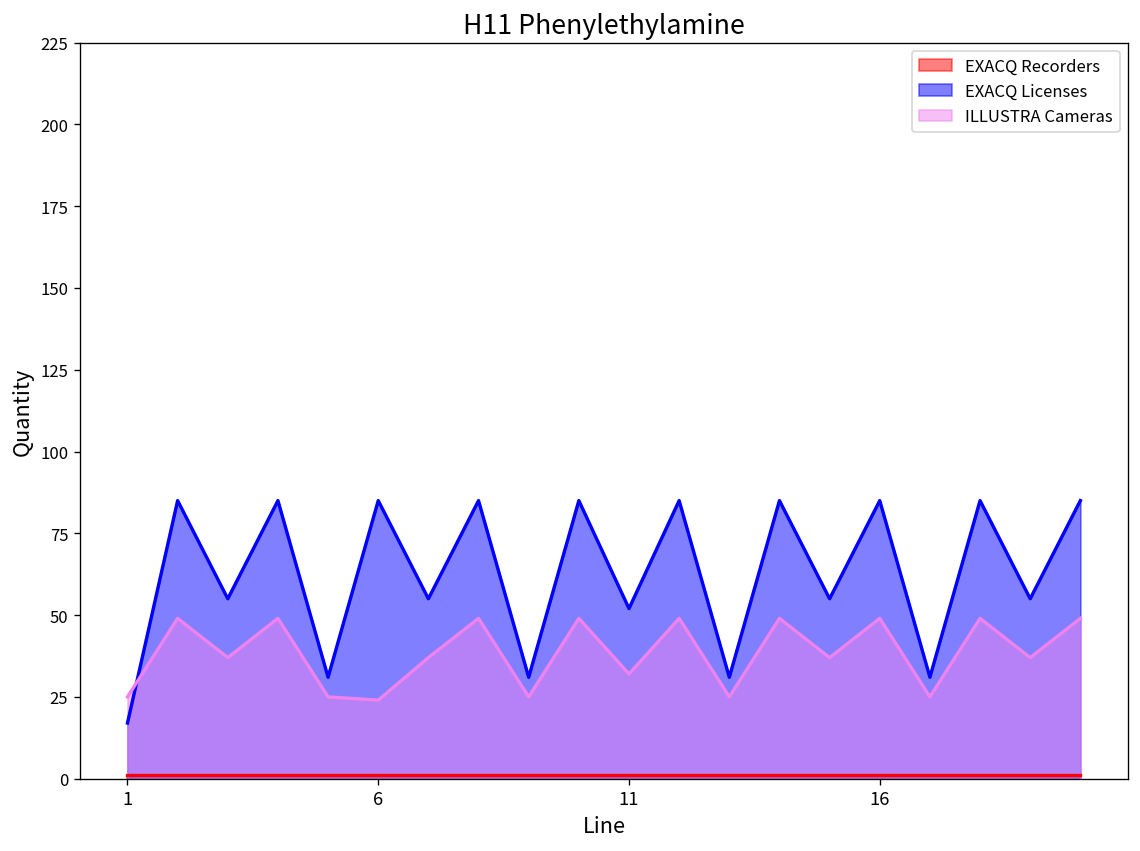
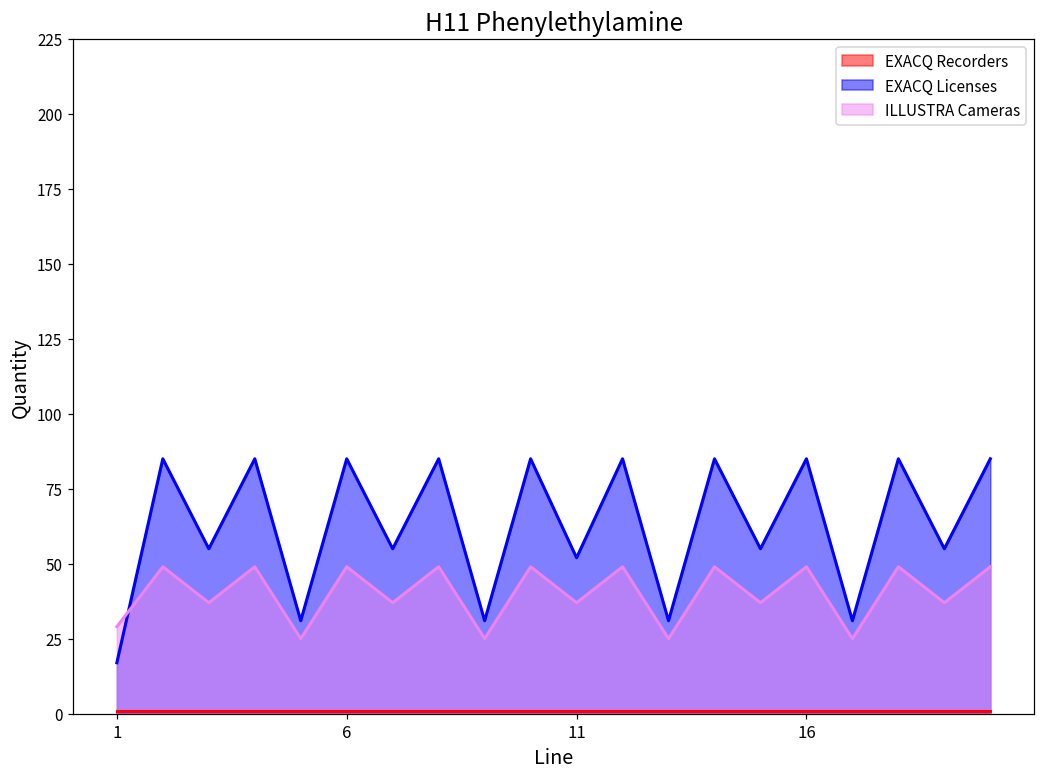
ILLUSTRA Cameras, 1: 25 -> 29
ILLUSTRA Cameras, 6: 24 -> 49
ILLUSTRA Cameras, 11: 32 -> 37
